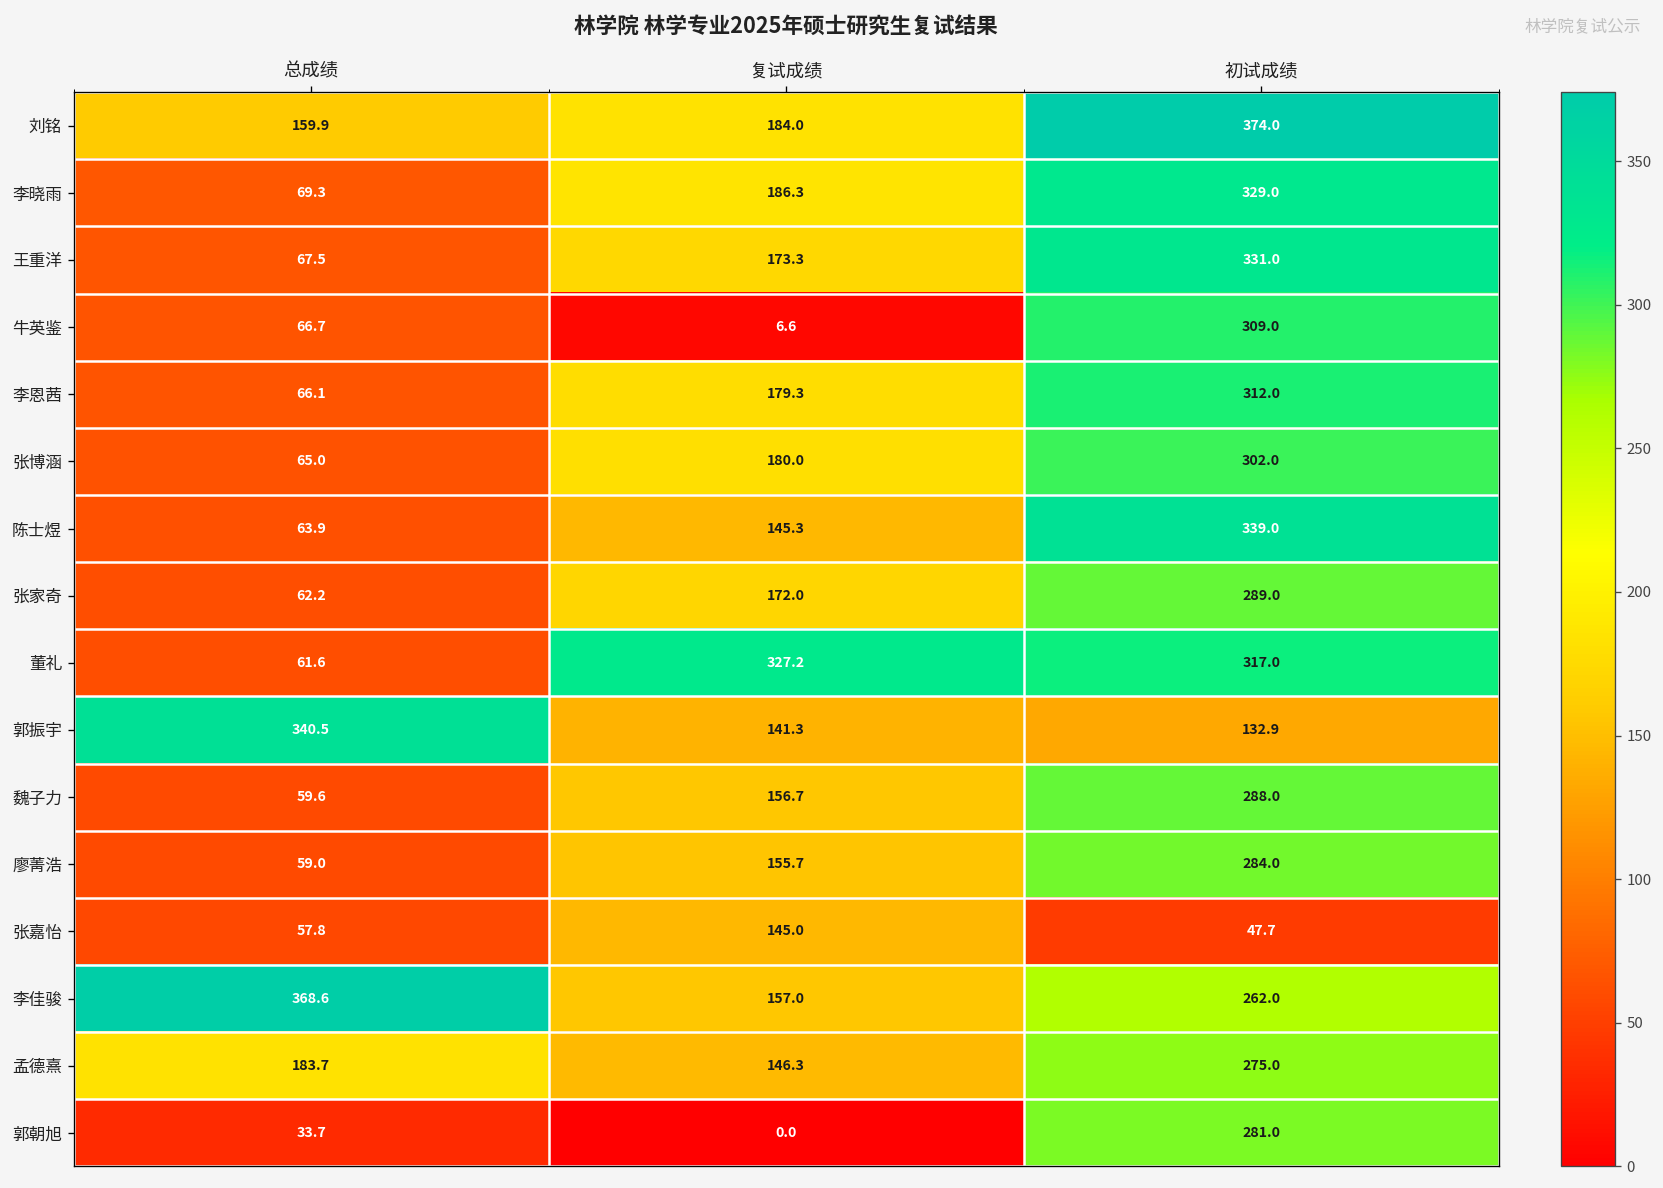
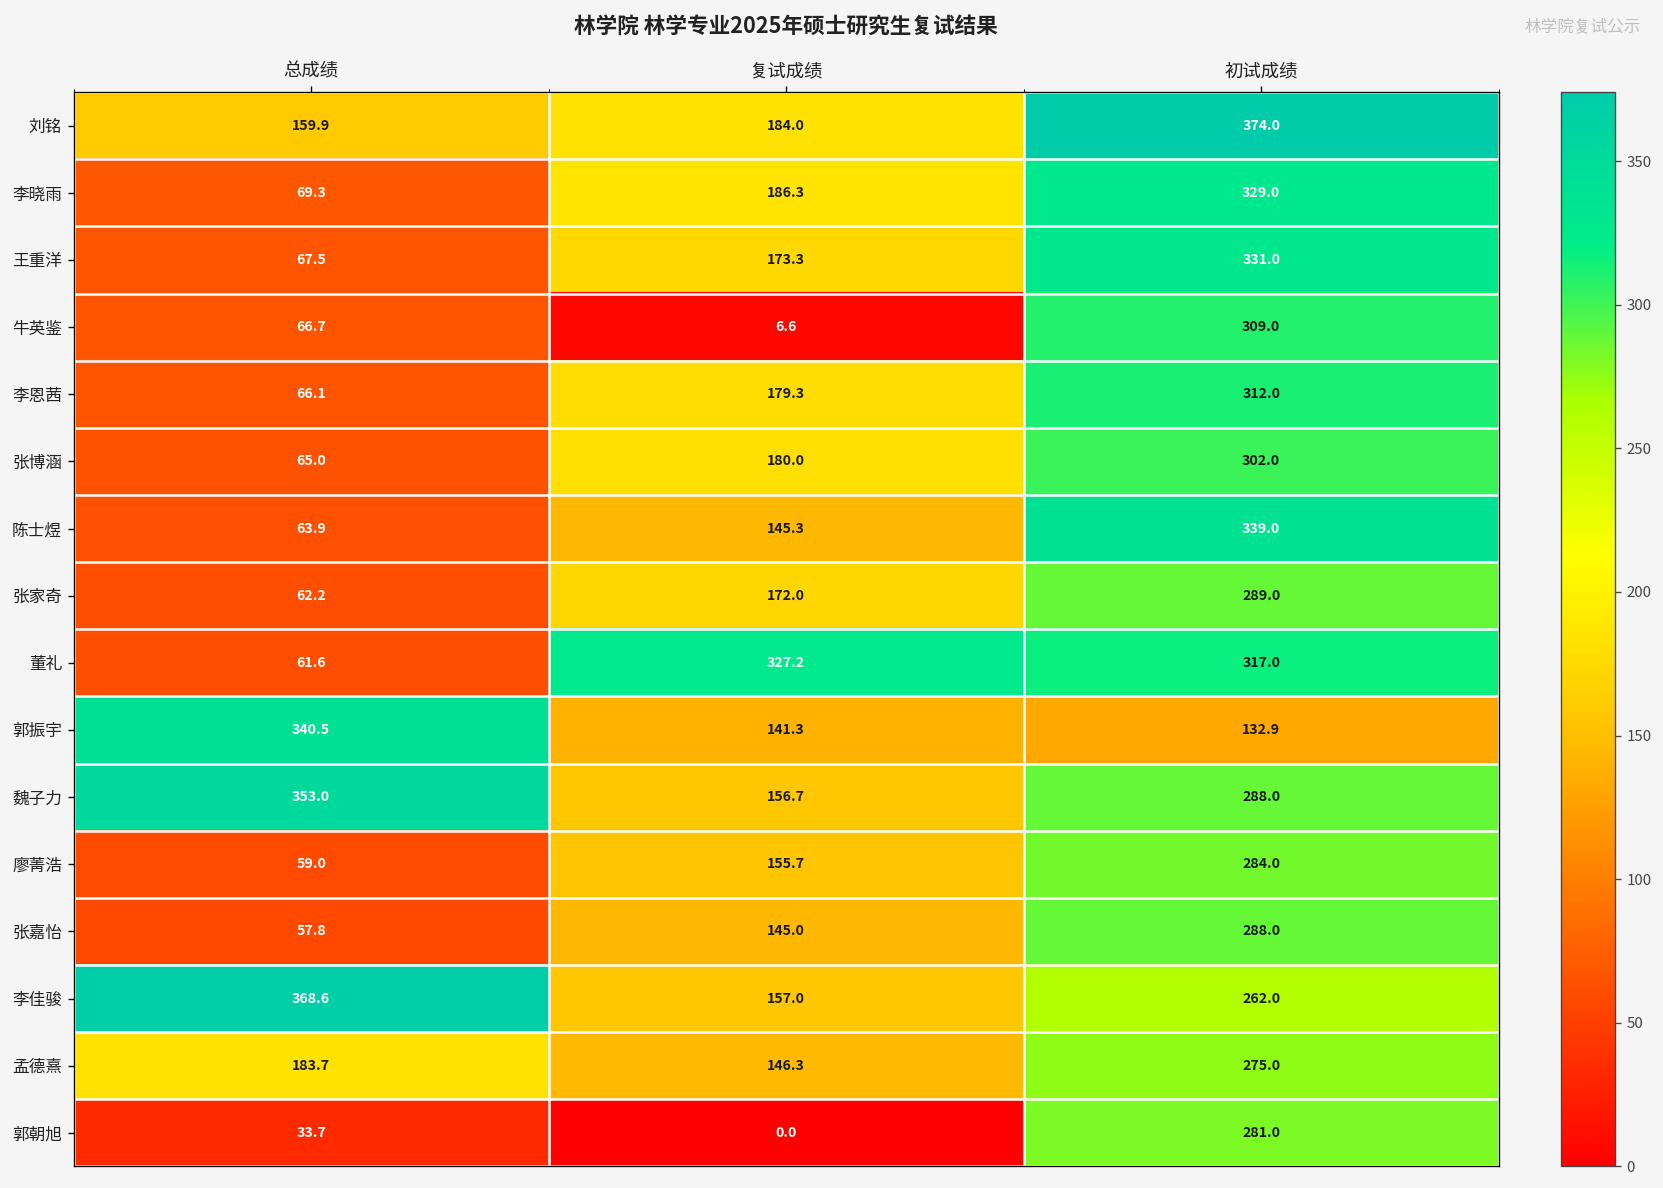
魏子力, 总成绩: 59.6 -> 353.0
张嘉怡, 初试成绩: 47.7 -> 288.0
